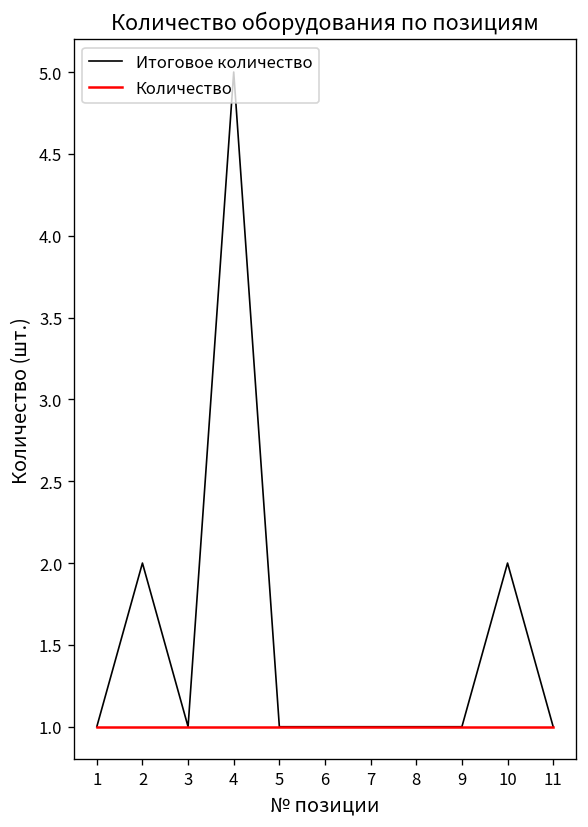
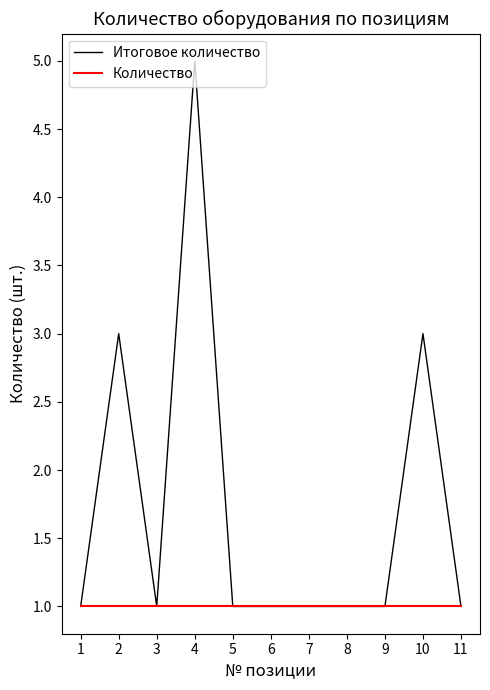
Итоговое количество, 2: 2 -> 3
Итоговое количество, 10: 2 -> 3
